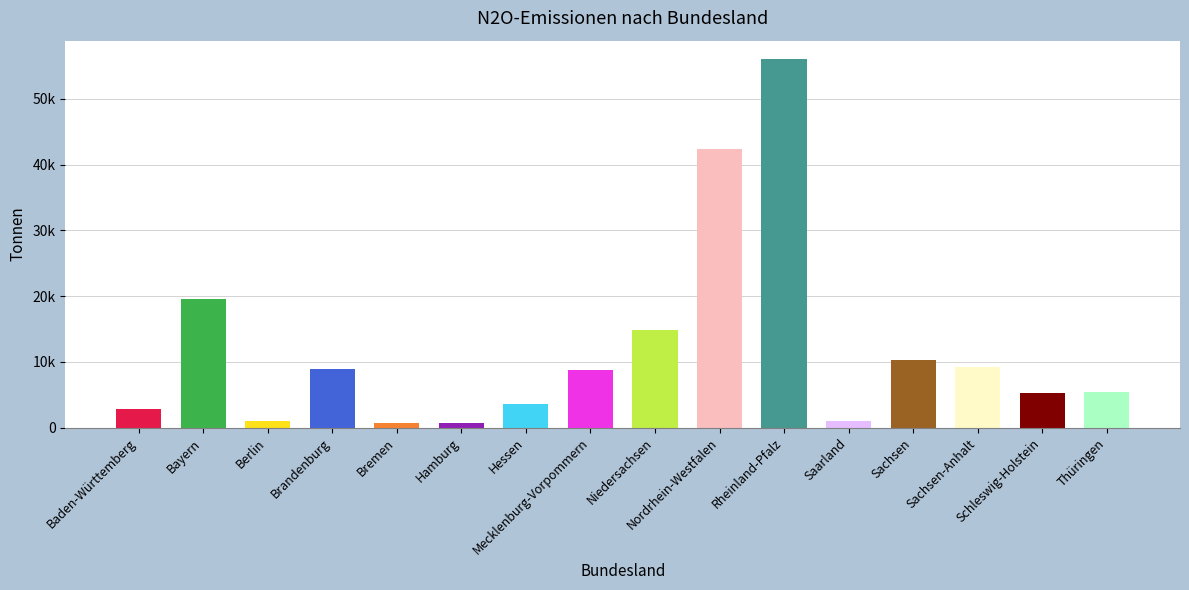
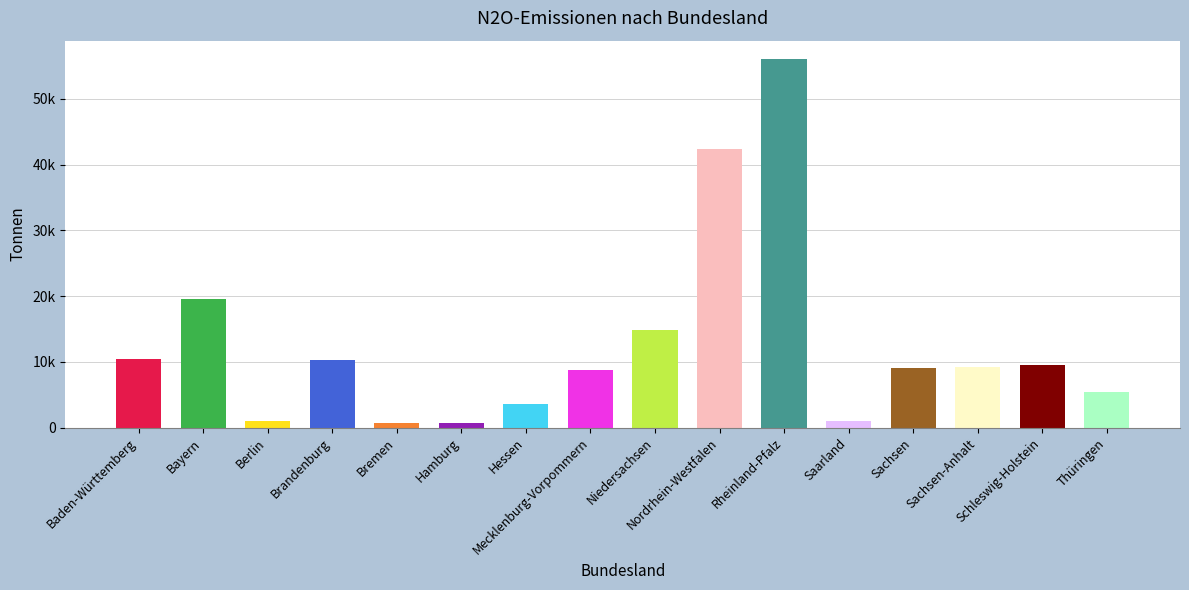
Baden-Württemberg: 3000 -> 10000
Brandenburg: 9000 -> 10000
Sachsen: 10000 -> 9000
Schleswig-Holstein: 5000 -> 10000
